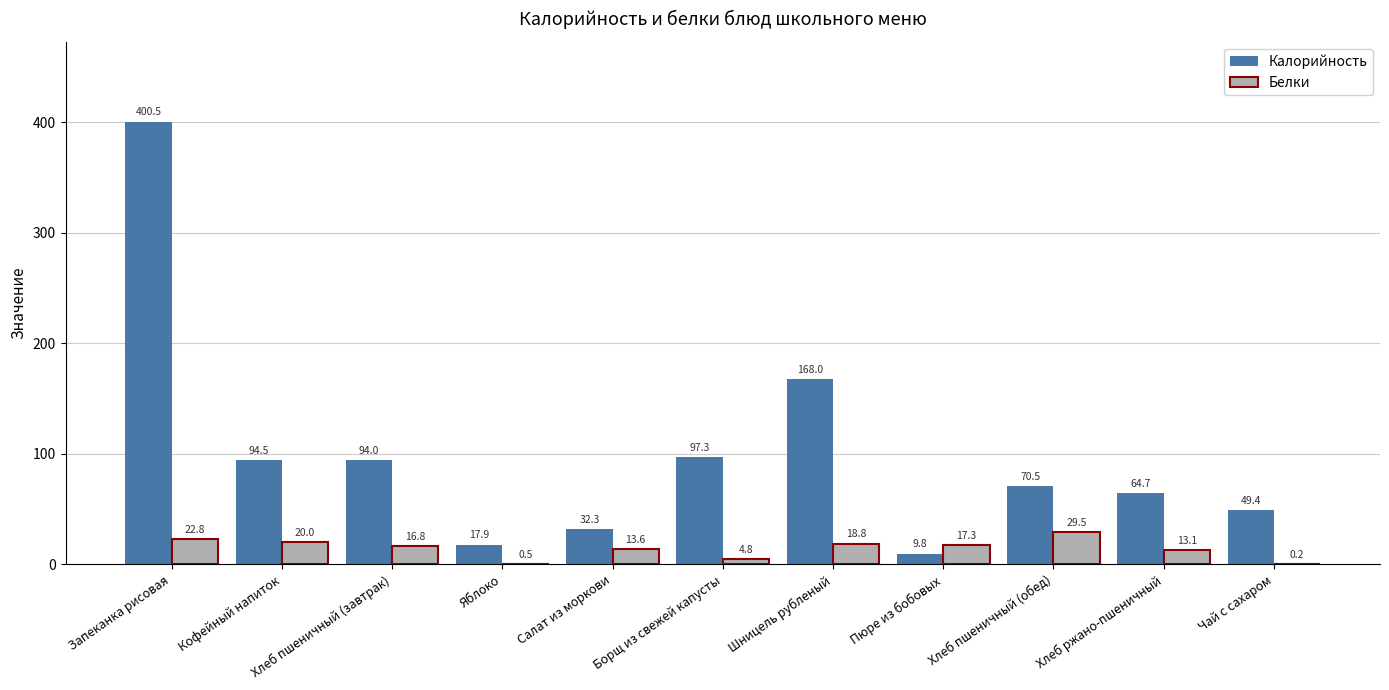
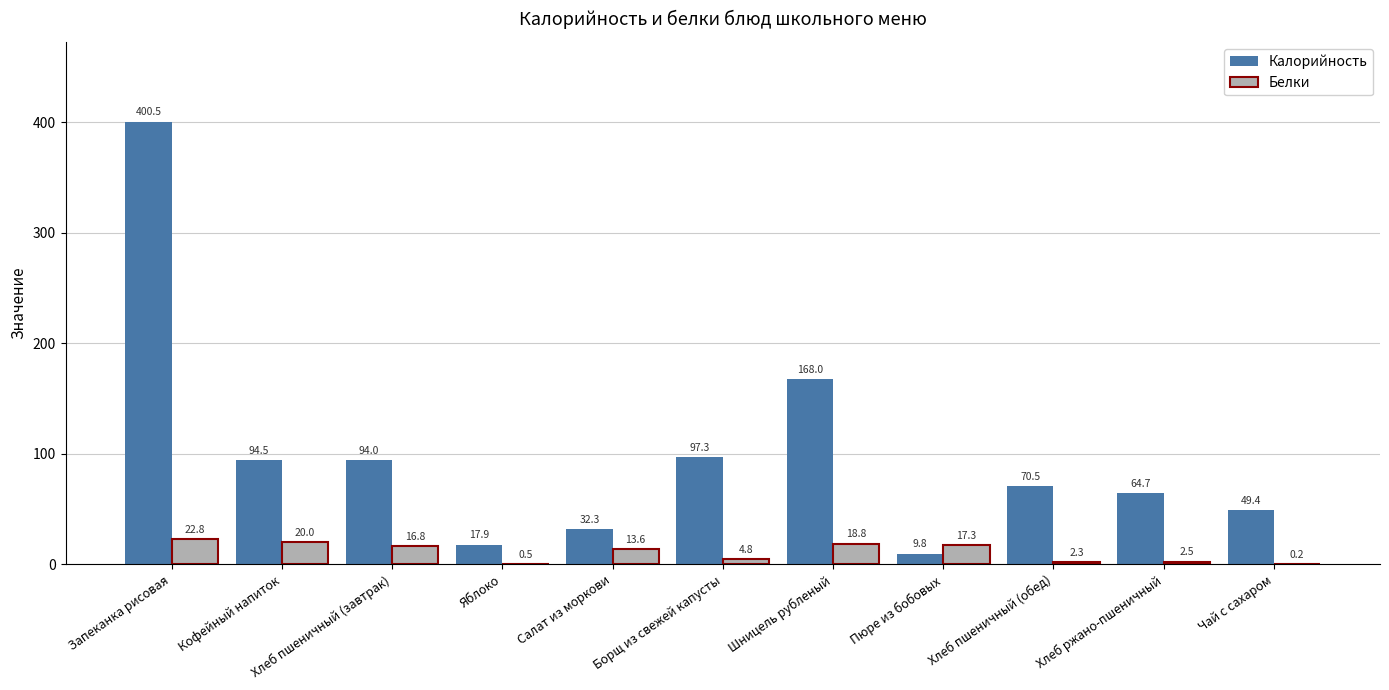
Белки, Хлеб пшеничный (обед): 29.5 -> 2.3
Белки, Хлеб ржано-пшеничный: 13.1 -> 2.5
